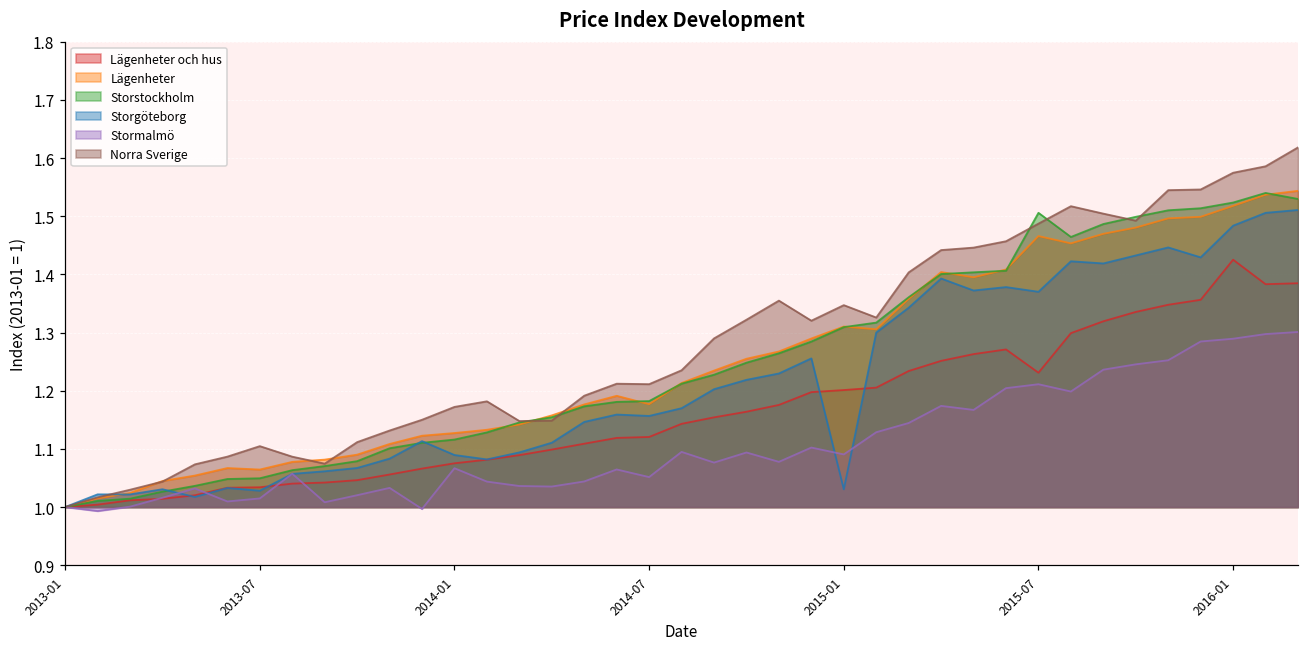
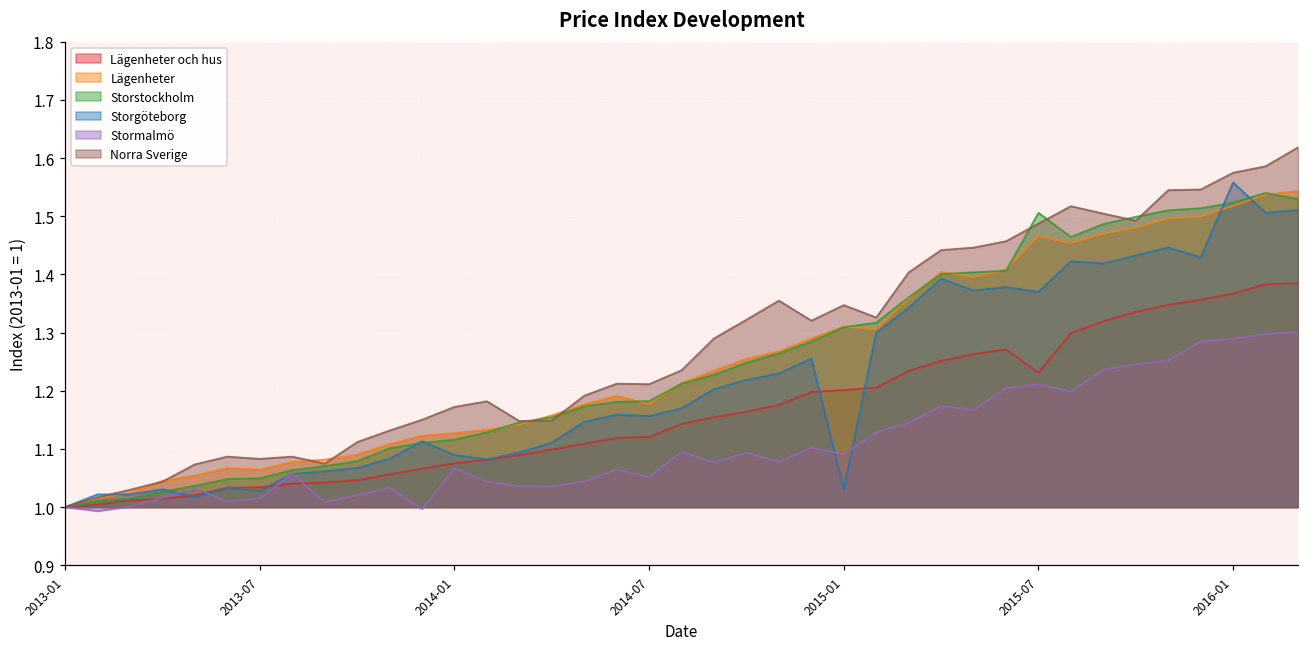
Norra Sverige, 2013-07: 1.10 -> 1.08
Lägenheter och hus, 2016-01: 1.43 -> 1.37
Storgöteborg, 2016-01: 1.48 -> 1.56
